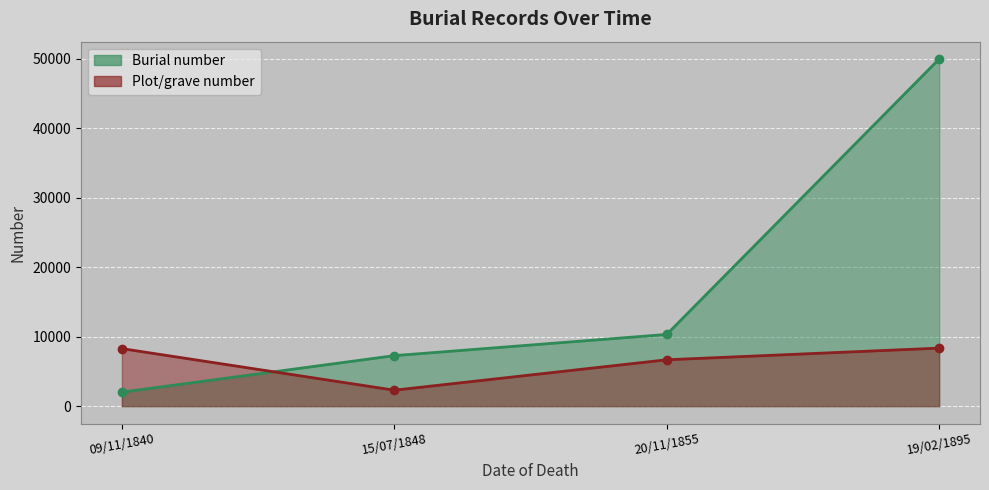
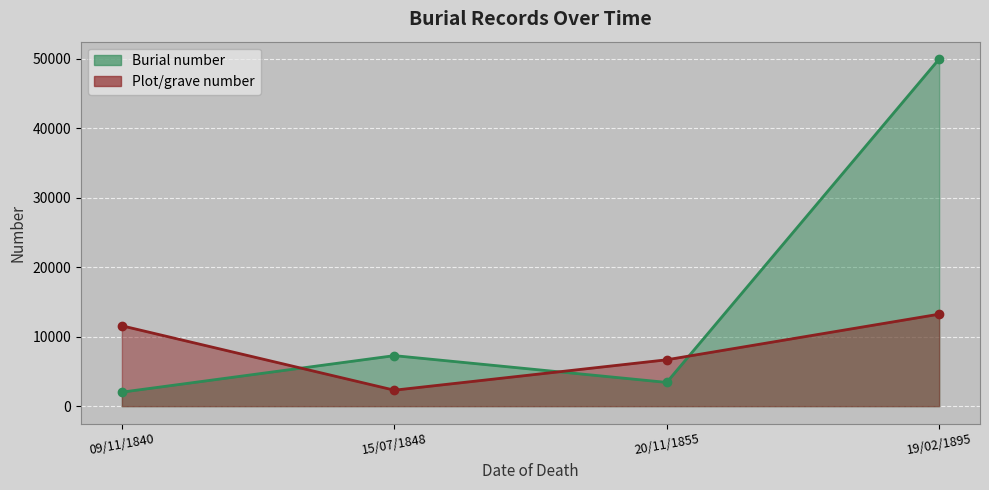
Plot/grave number, 09/11/1840: 8000 -> 12000
Burial number, 20/11/1855: 10000 -> 3000
Plot/grave number, 19/02/1895: 8000 -> 13000
